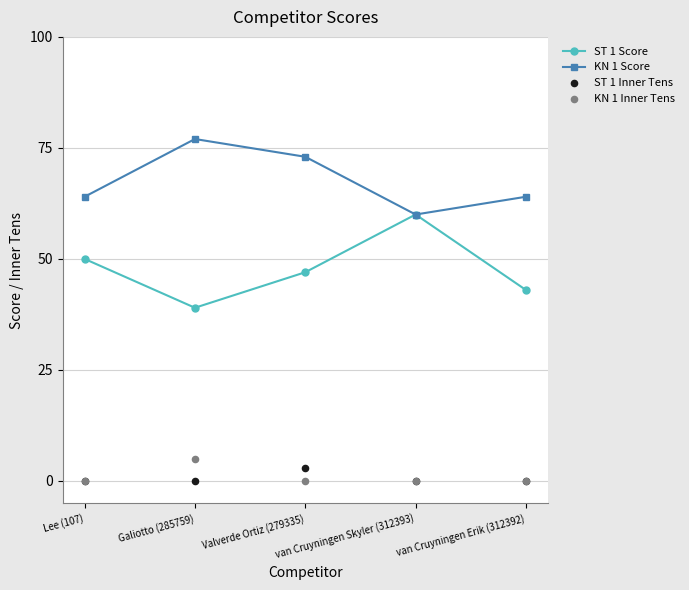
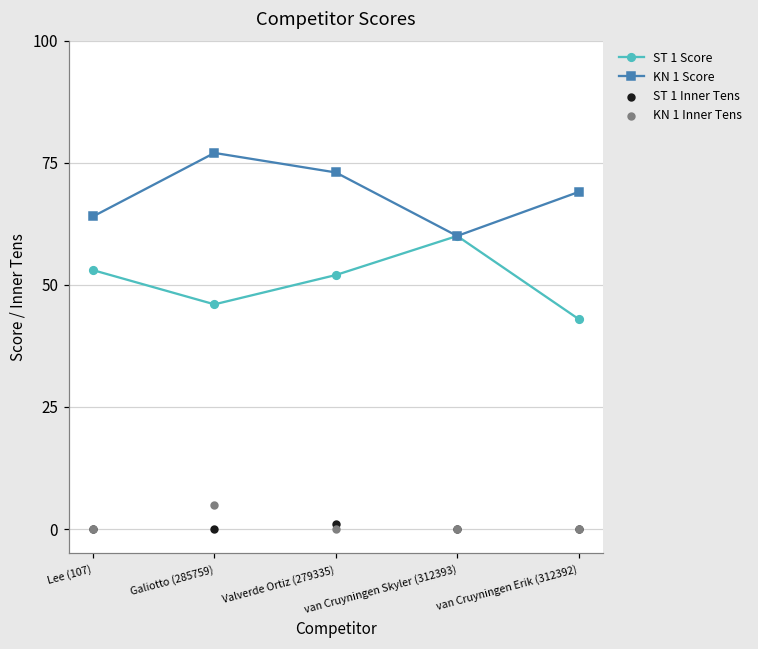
ST 1 Score, Lee (107): 50 -> 53
ST 1 Score, Galiotto (285759): 39 -> 46
ST 1 Score, Valverde Ortiz (279335): 47 -> 52
ST 1 Inner Tens, Valverde Ortiz (279335): 3 -> 1
KN 1 Score, van Cruyningen Erik (312392): 64 -> 69
